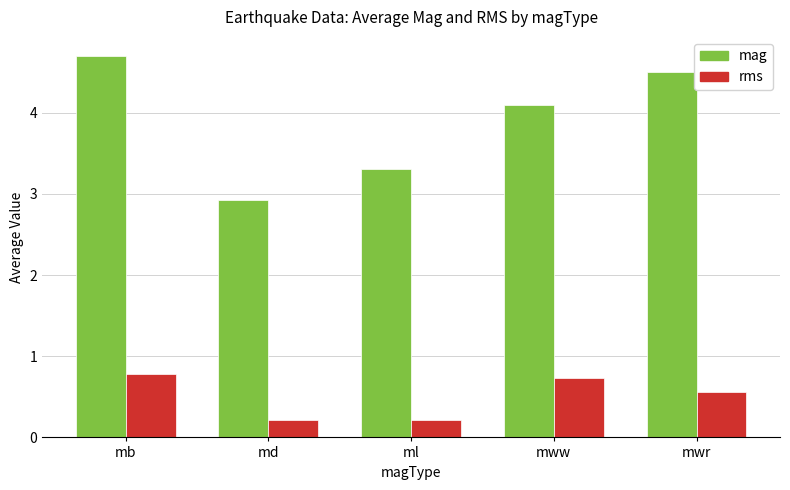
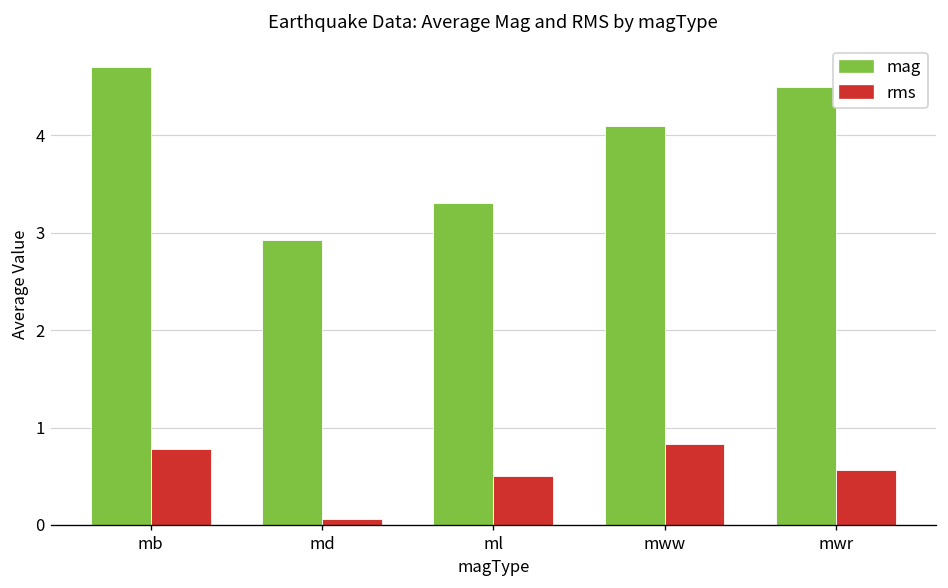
rms, md: 0.2 -> 0.1
rms, ml: 0.2 -> 0.5
rms, mww: 0.7 -> 0.8
